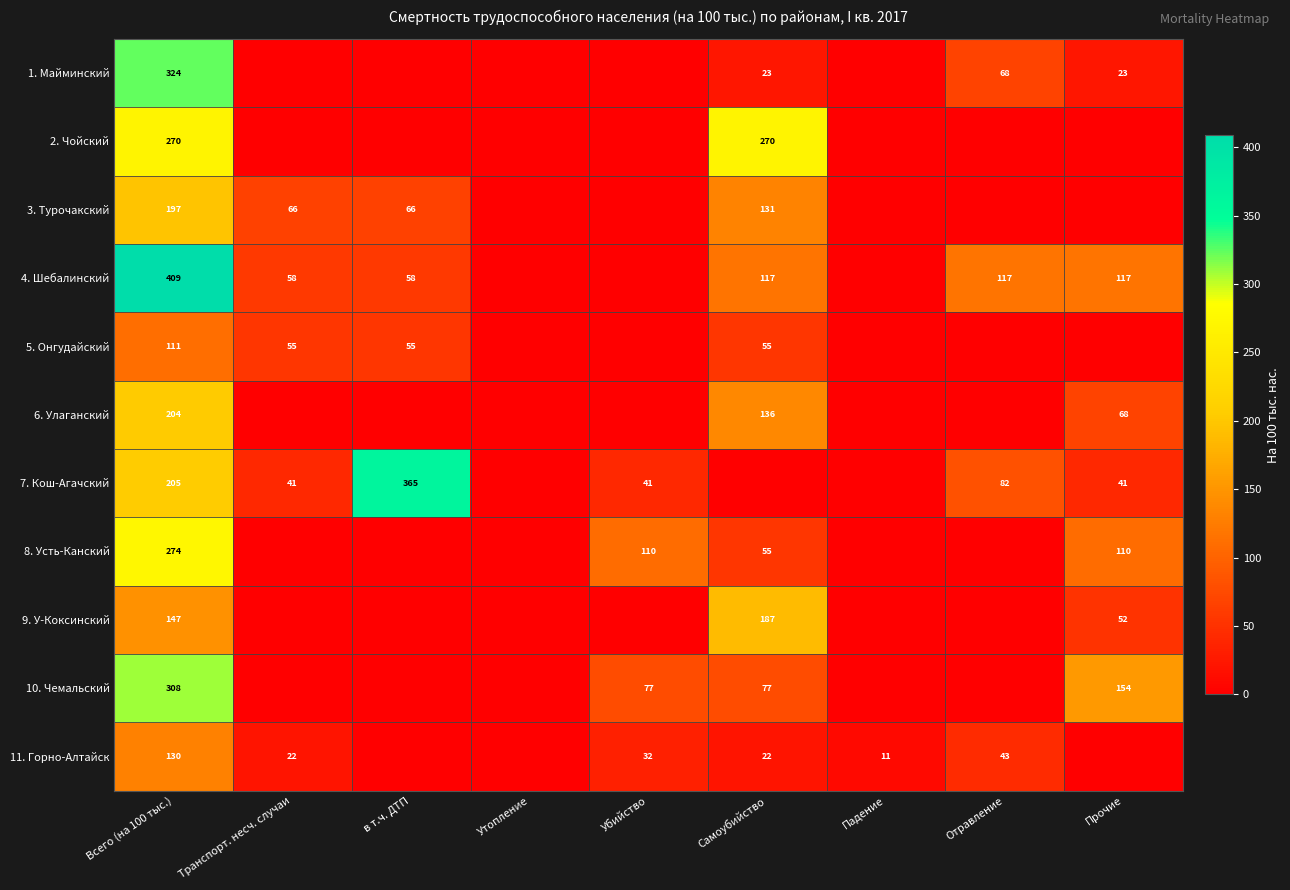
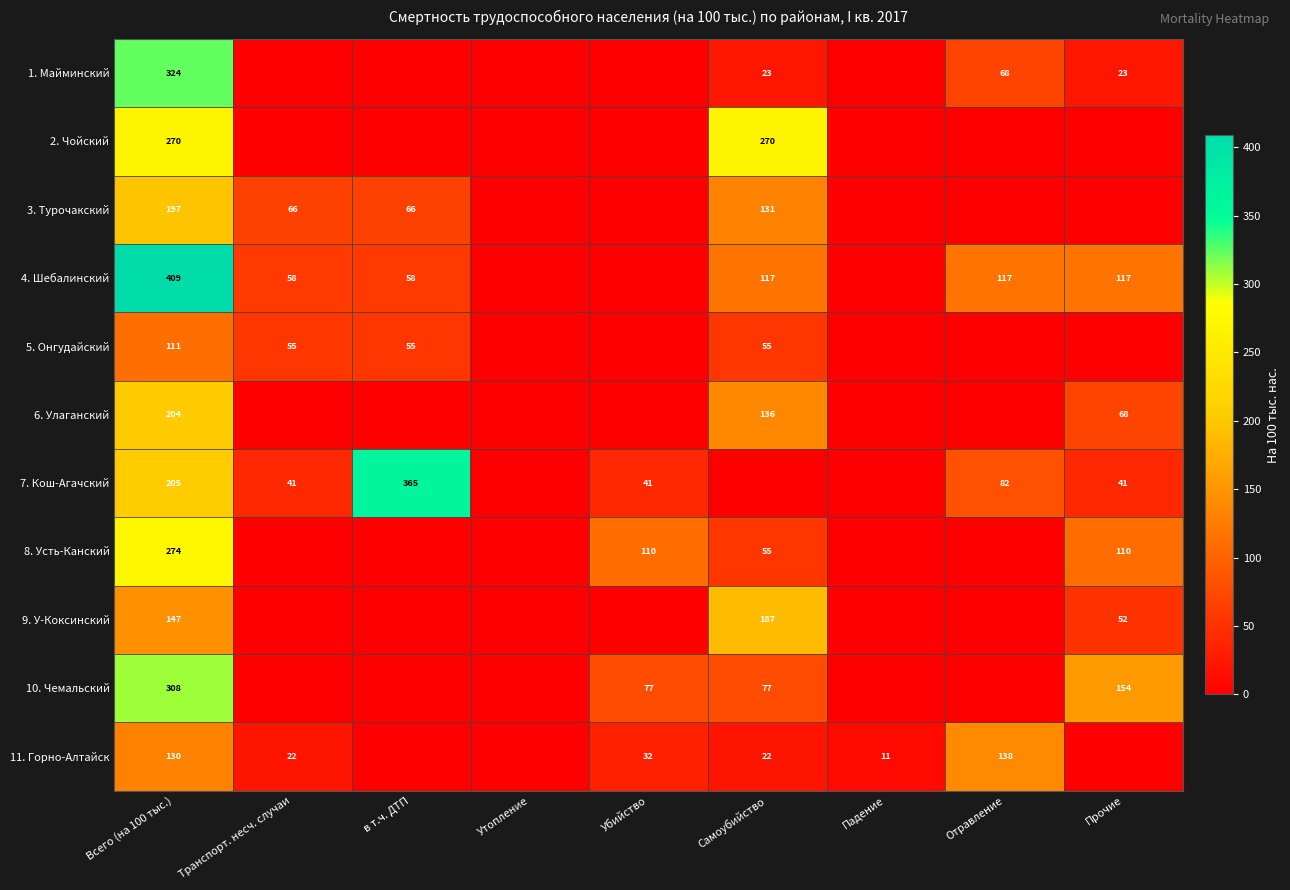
11. Горно-Алтайск, Отравление: 43 -> 138
